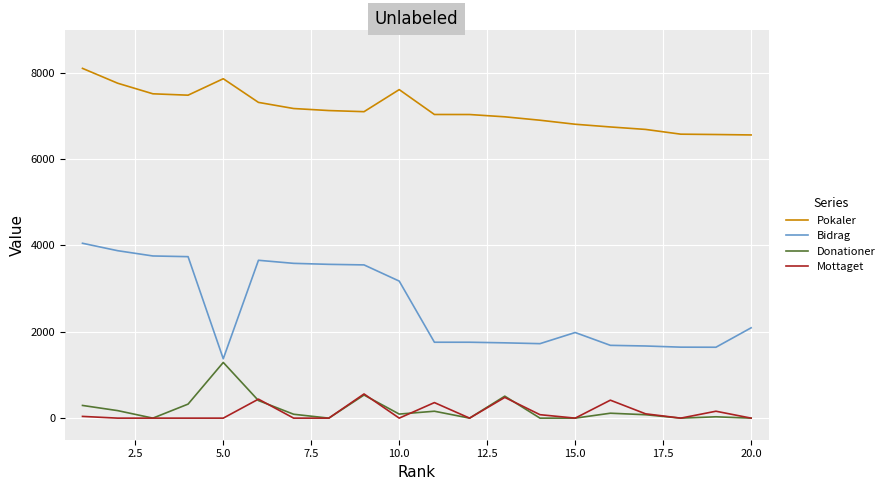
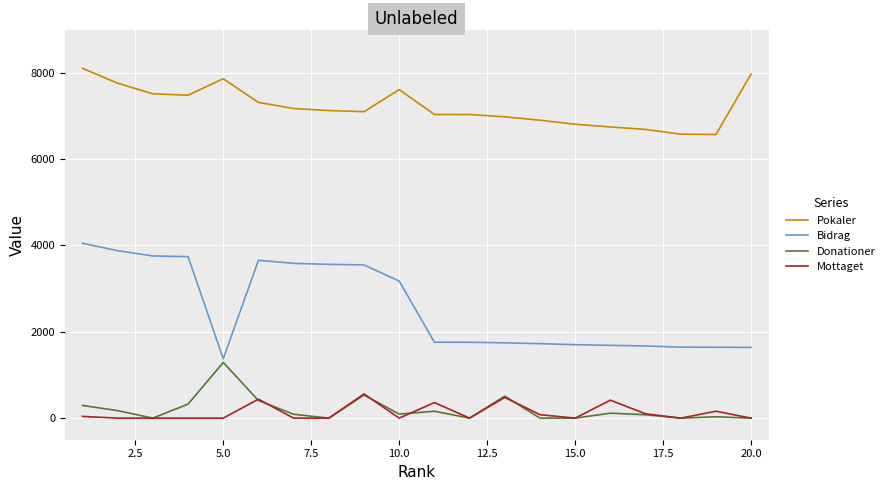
Bidrag, 15.0: 2000 -> 1700
Pokaler, 20.0: 6600 -> 8000
Bidrag, 20.0: 2100 -> 1600
